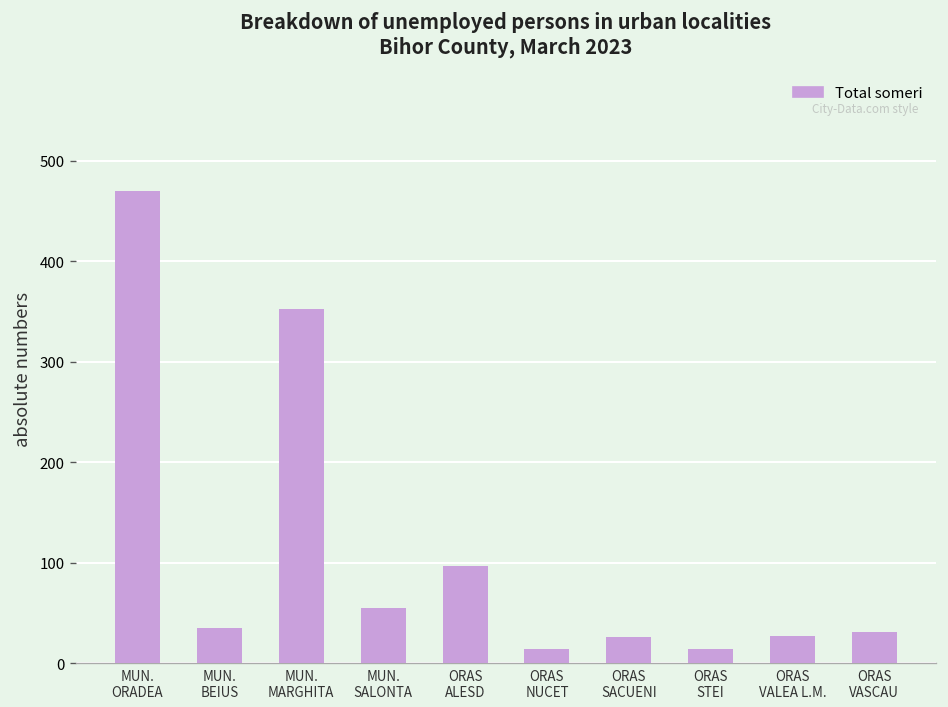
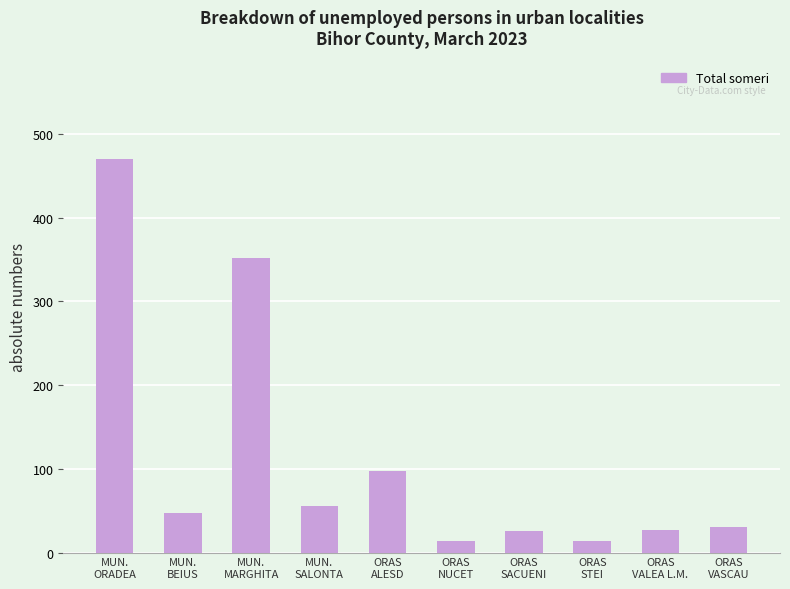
MUN. BEIUS: 40 -> 50
